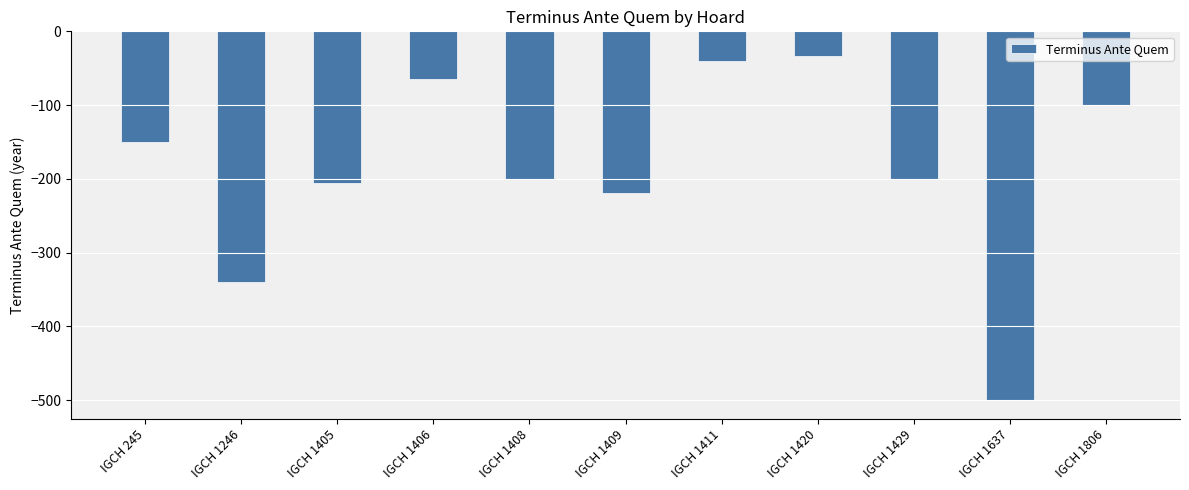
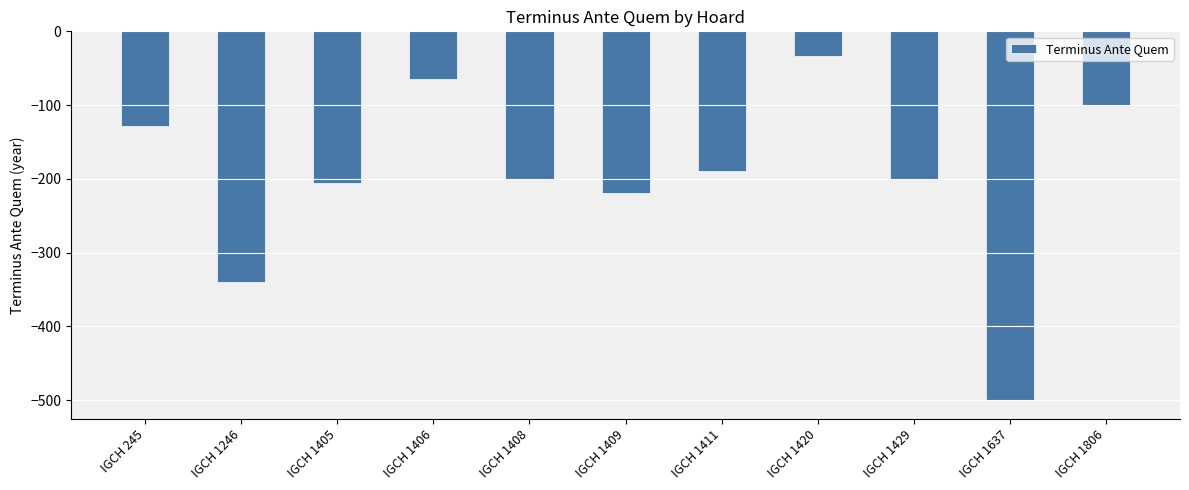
IGCH 245: -150 -> -130
IGCH 1411: -40 -> -190
